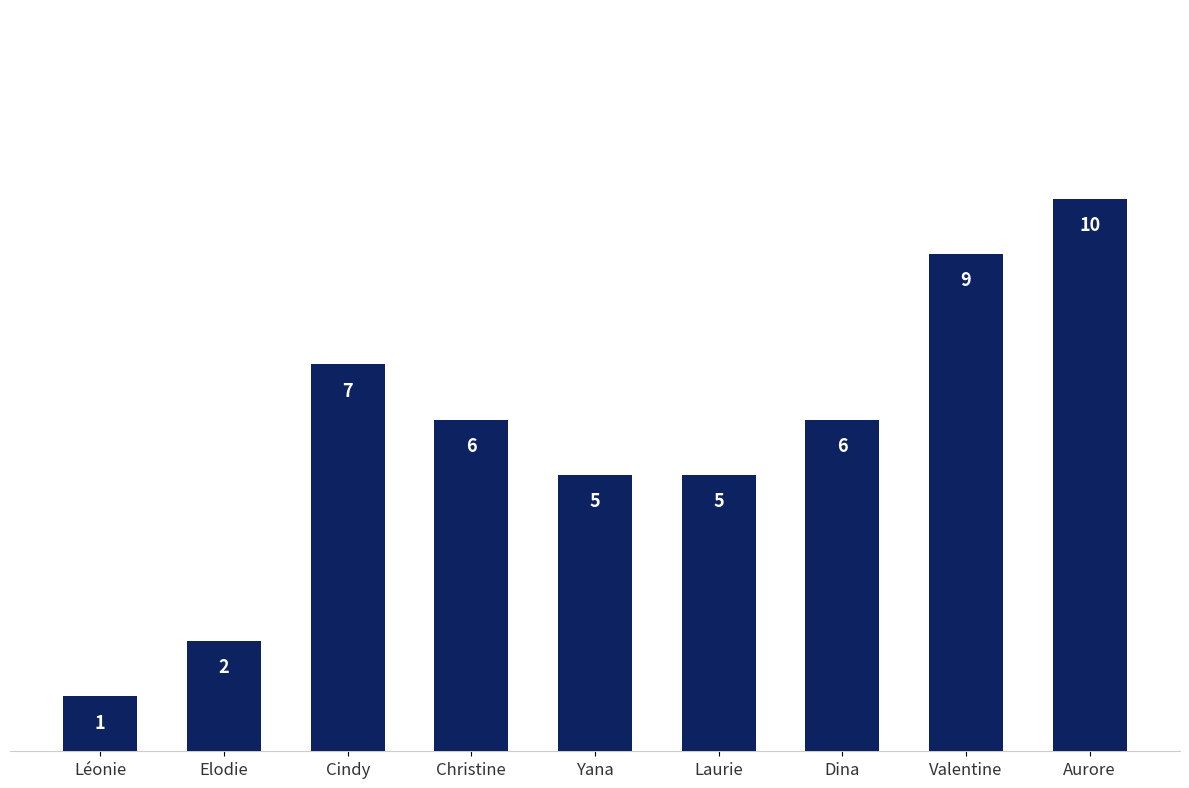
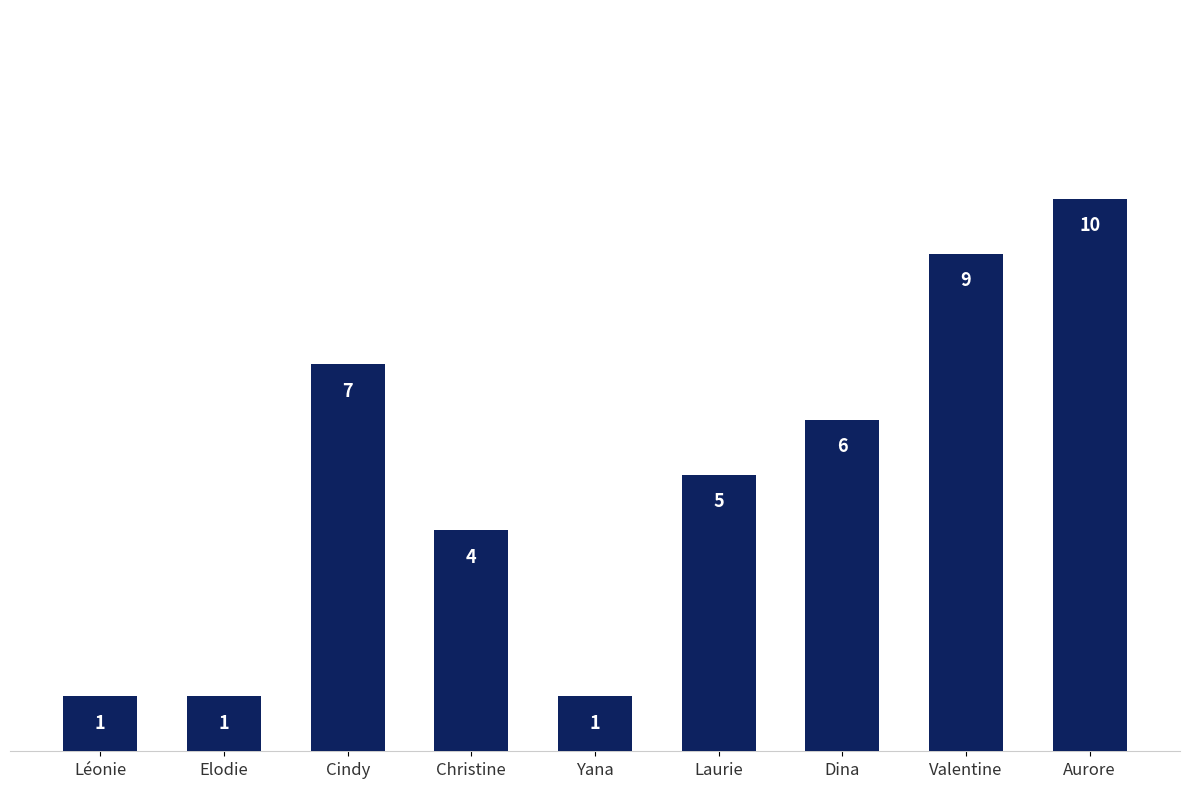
Elodie: 2 -> 1
Christine: 6 -> 4
Yana: 5 -> 1
